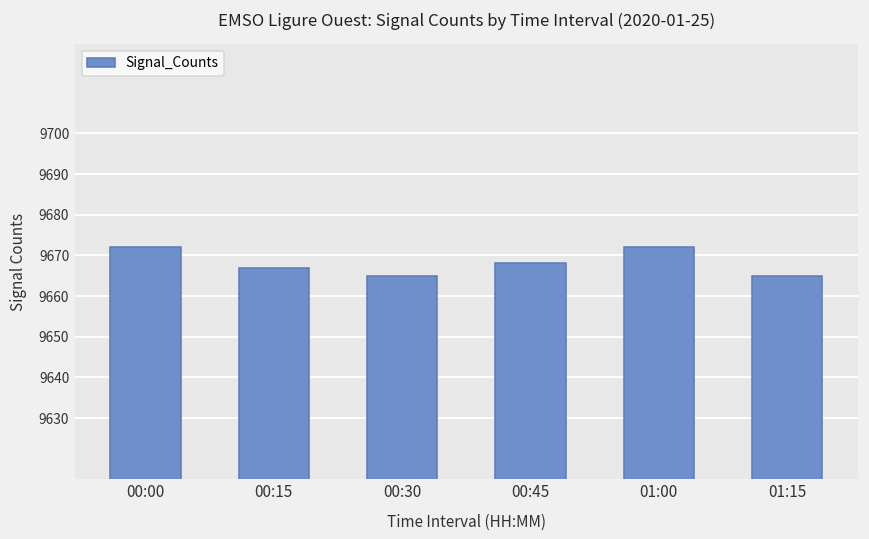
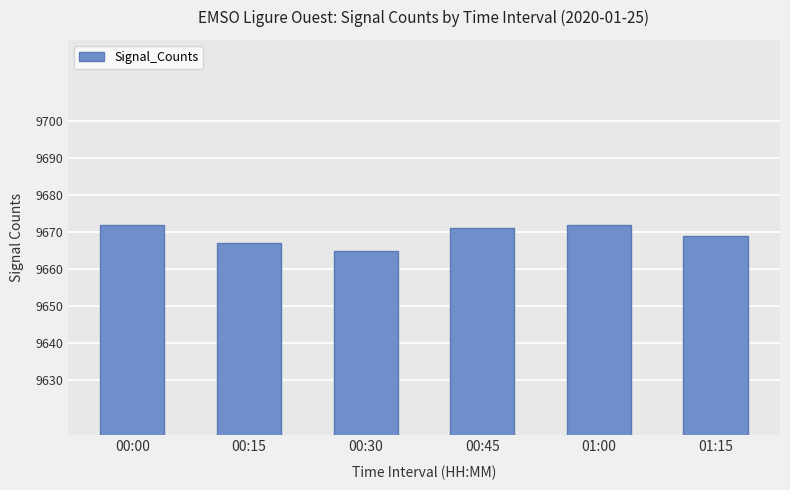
00:45: 9668 -> 9671
01:15: 9665 -> 9669
